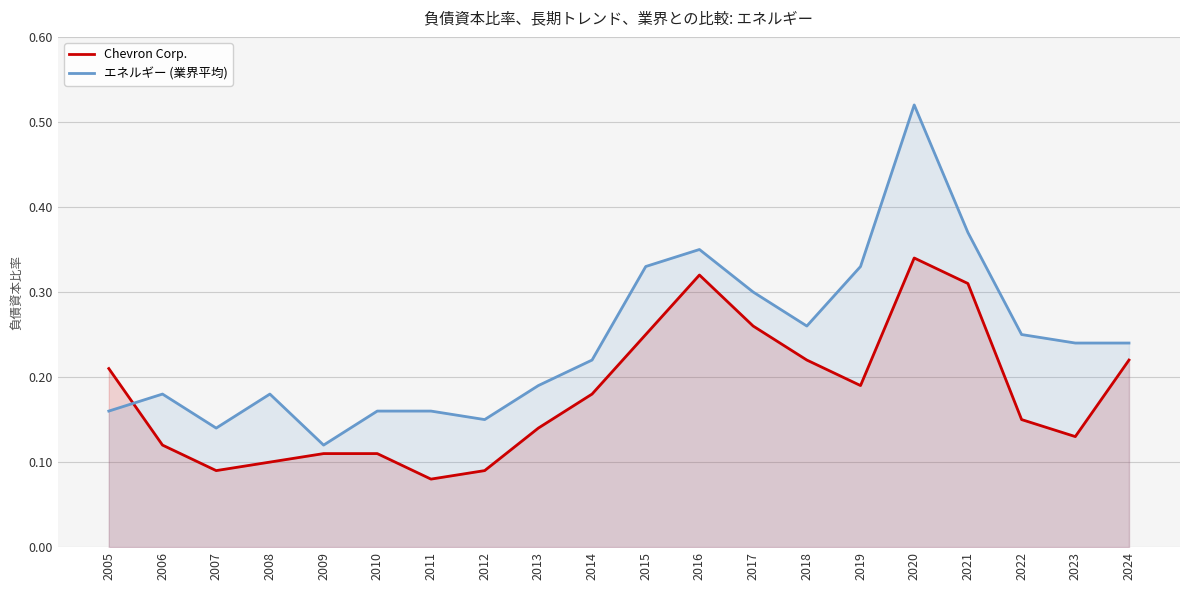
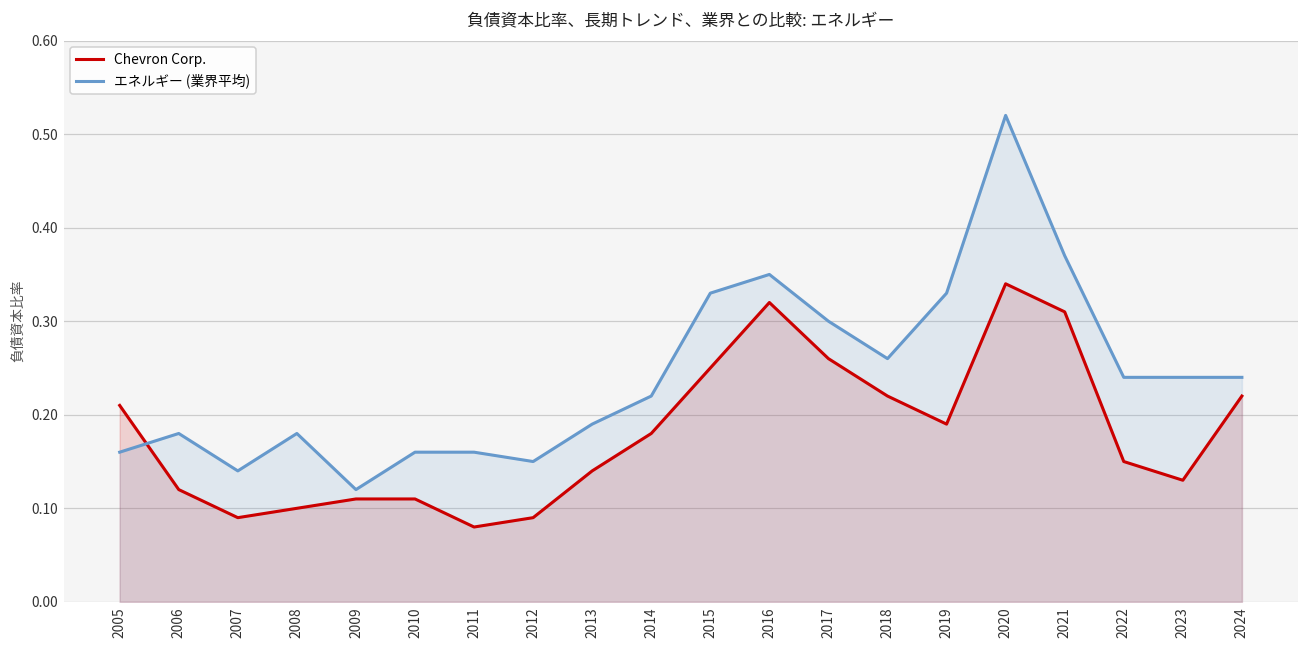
エネルギー (業界平均), 2022: 0.25 -> 0.24
